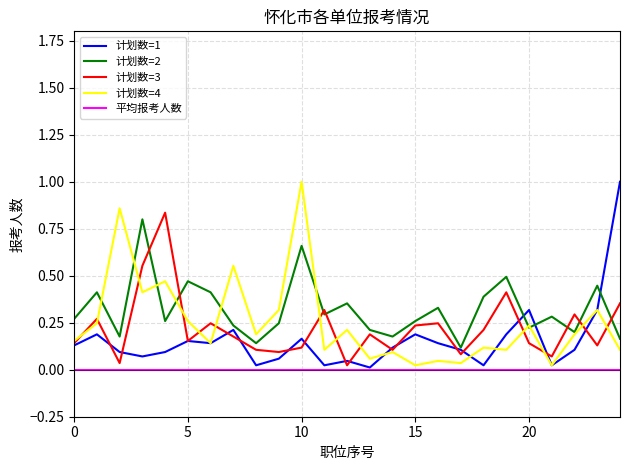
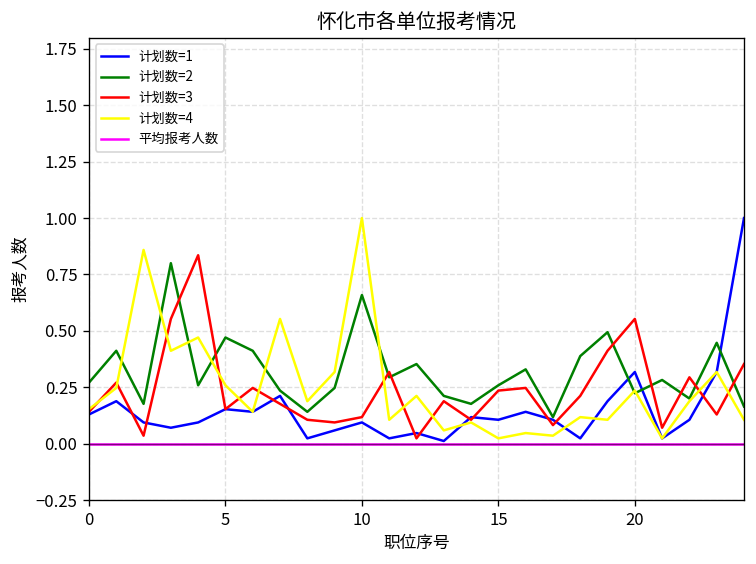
计划数=1, 10: 0.16 -> 0.09
计划数=1, 15: 0.19 -> 0.11
计划数=3, 20: 0.14 -> 0.55
